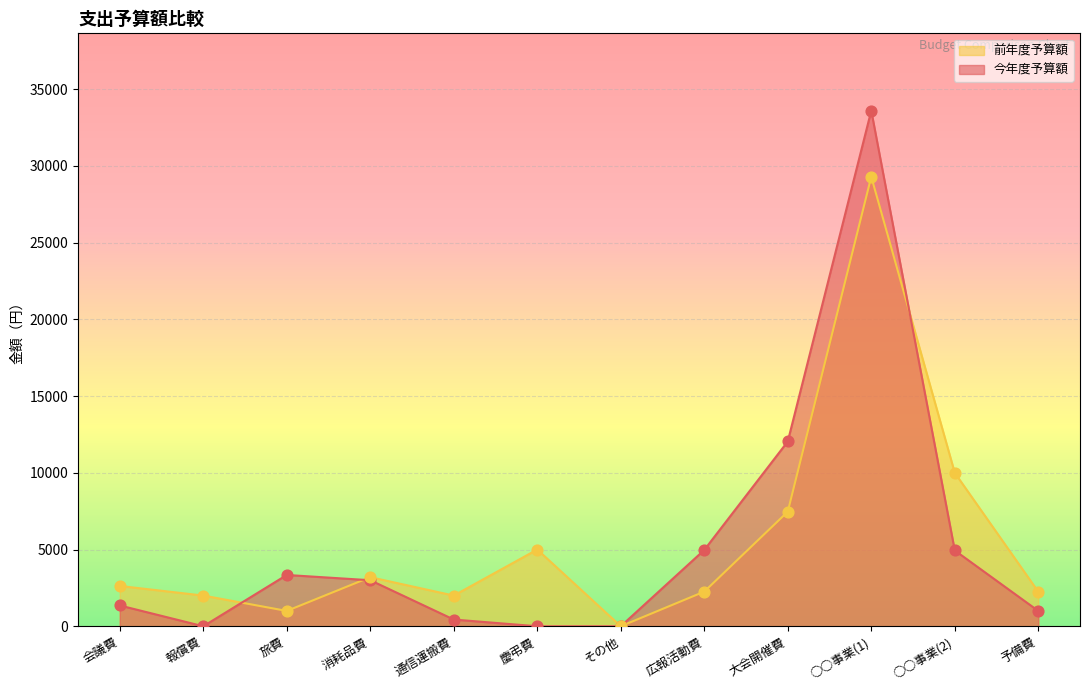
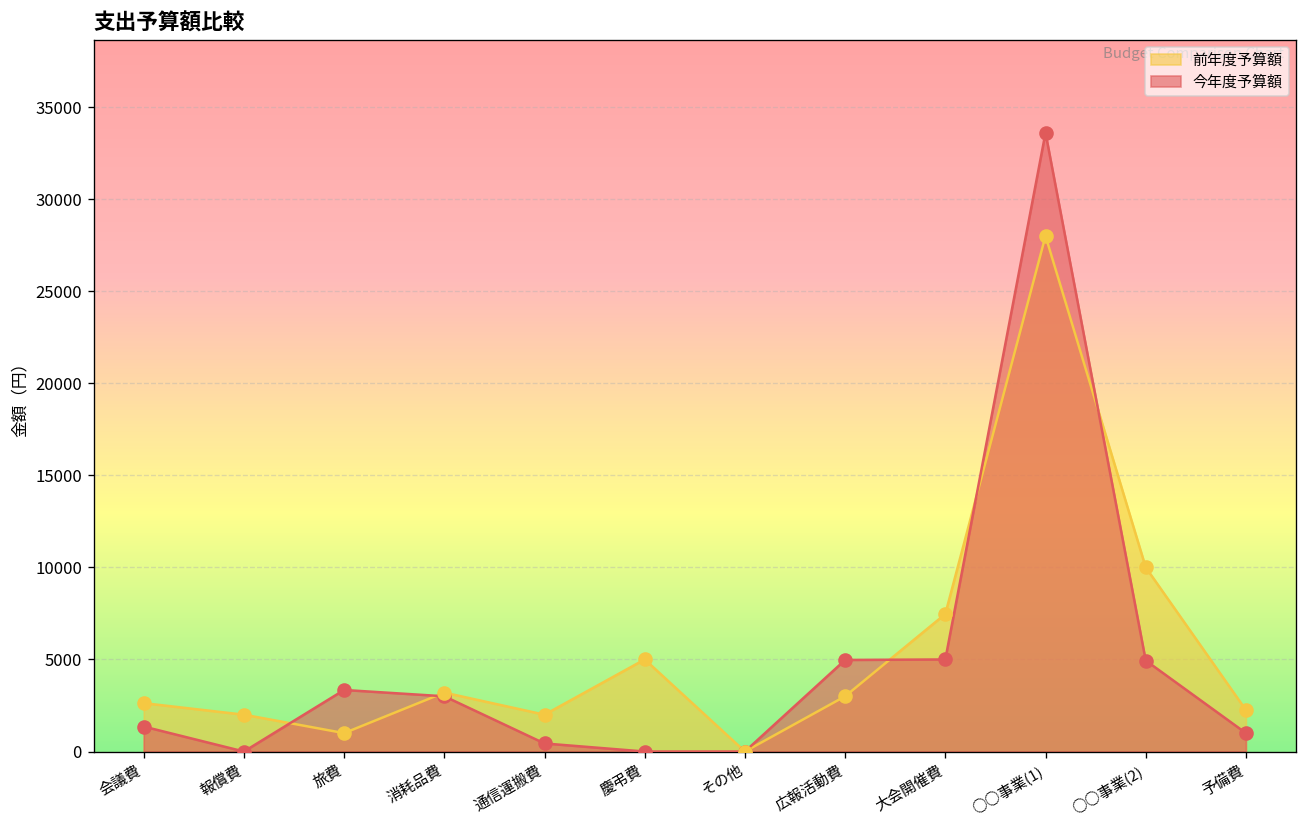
前年度予算額, 広報活動費: 2300 -> 3000
今年度予算額, 大会開催費: 12000 -> 5000
前年度予算額, ○○事業(1): 29300 -> 28000
